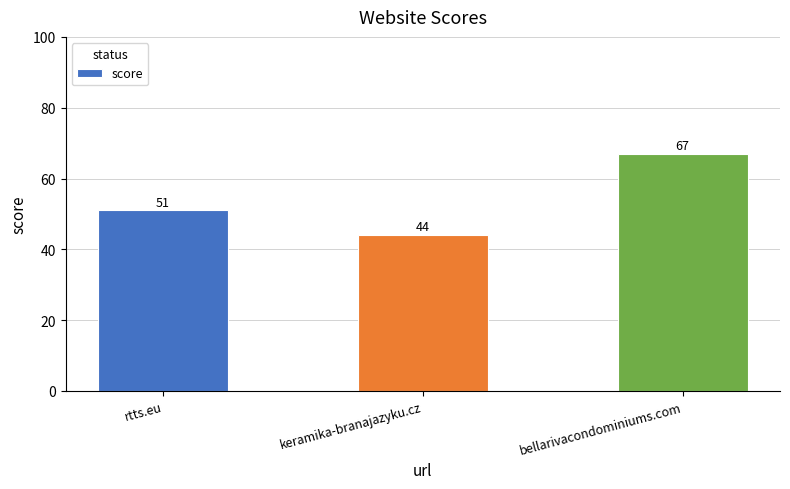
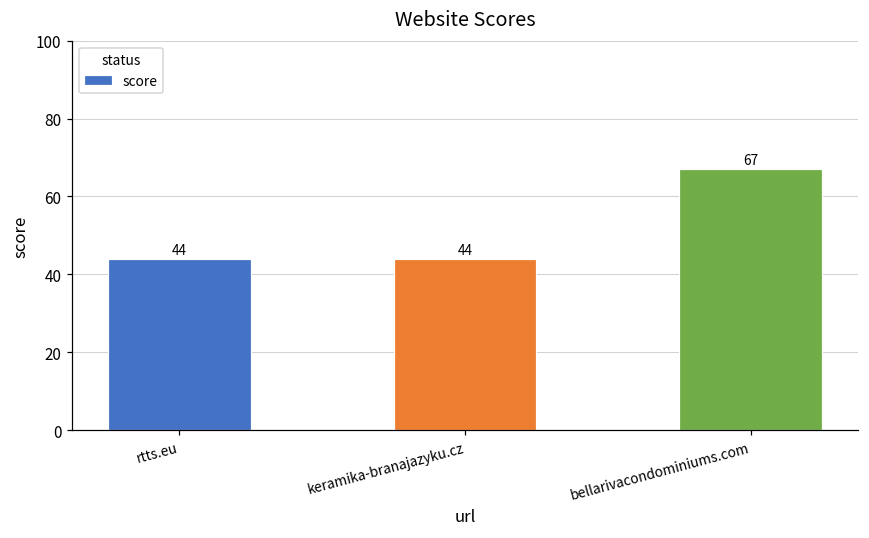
rtts.eu: 51 -> 44
